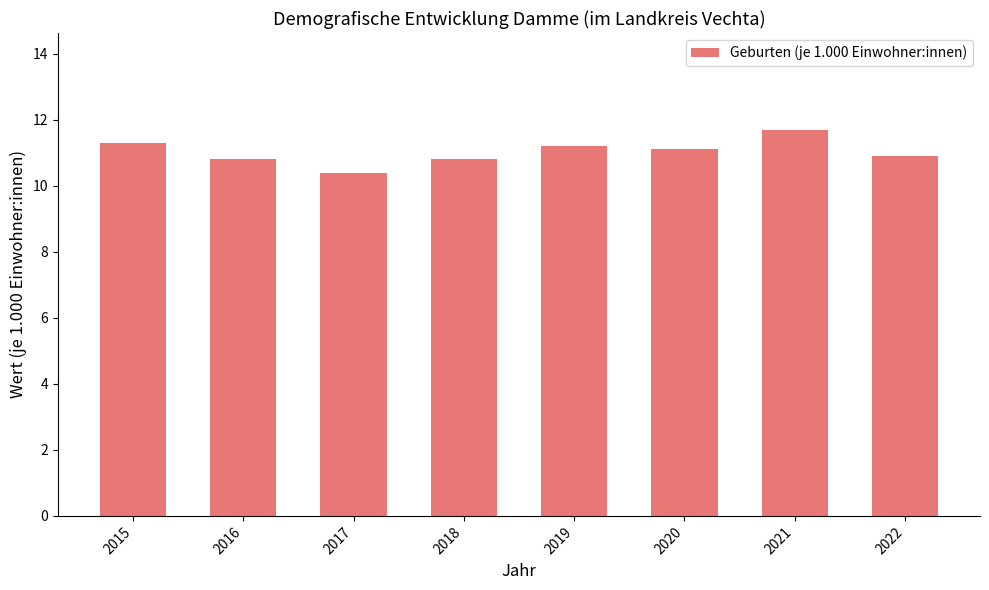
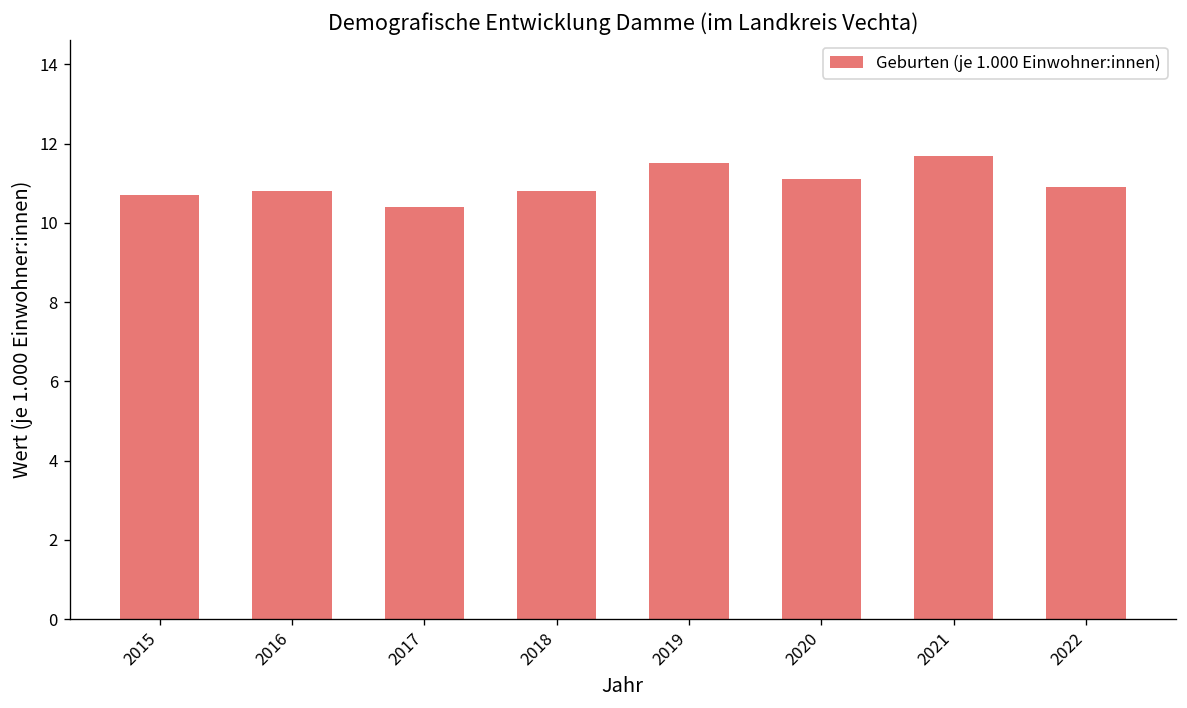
2015: 11.3 -> 10.7
2019: 11.2 -> 11.5
